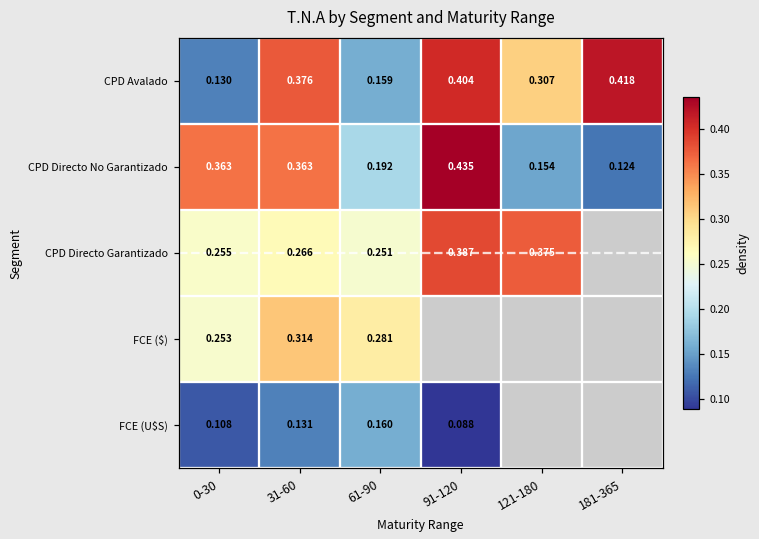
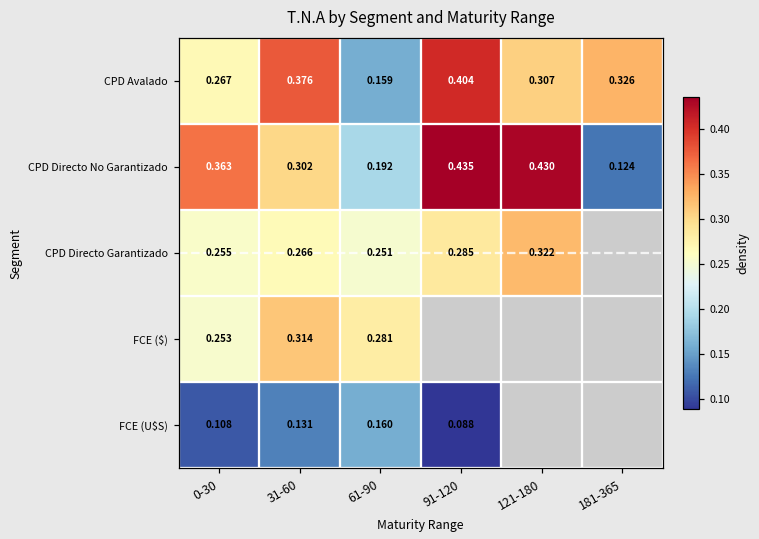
CPD Avalado, 0-30: 0.130 -> 0.267
CPD Avalado, 181-365: 0.418 -> 0.326
CPD Directo No Garantizado, 31-60: 0.363 -> 0.302
CPD Directo No Garantizado, 121-180: 0.154 -> 0.430
CPD Directo Garantizado, 91-120: 0.387 -> 0.285
CPD Directo Garantizado, 121-180: 0.375 -> 0.322
